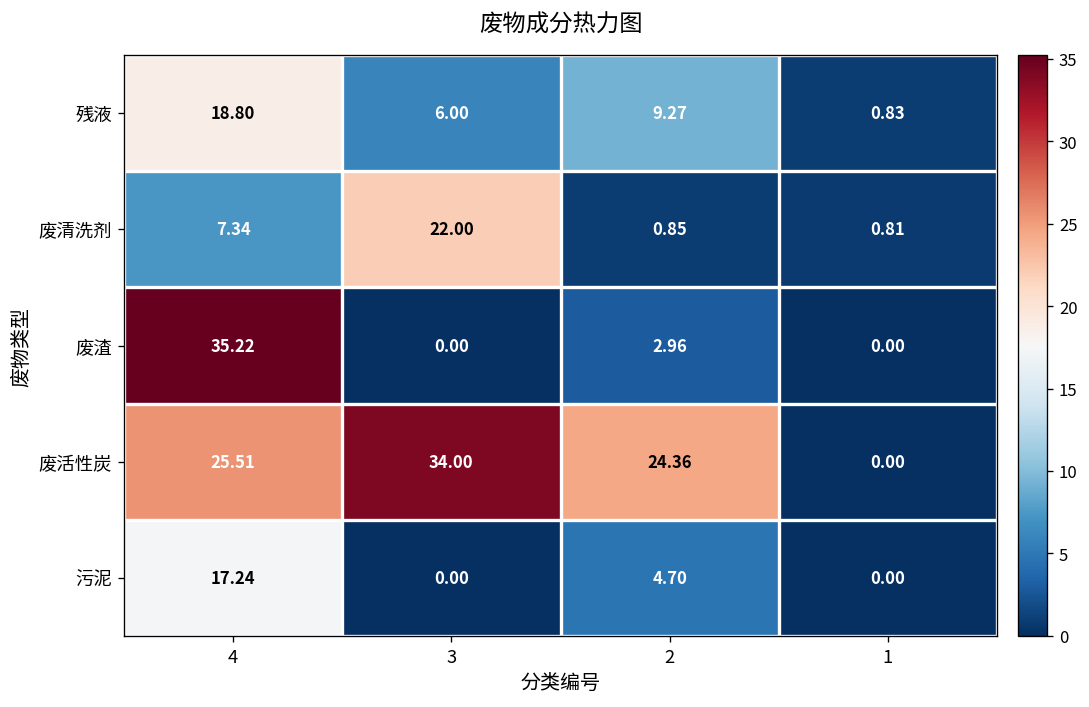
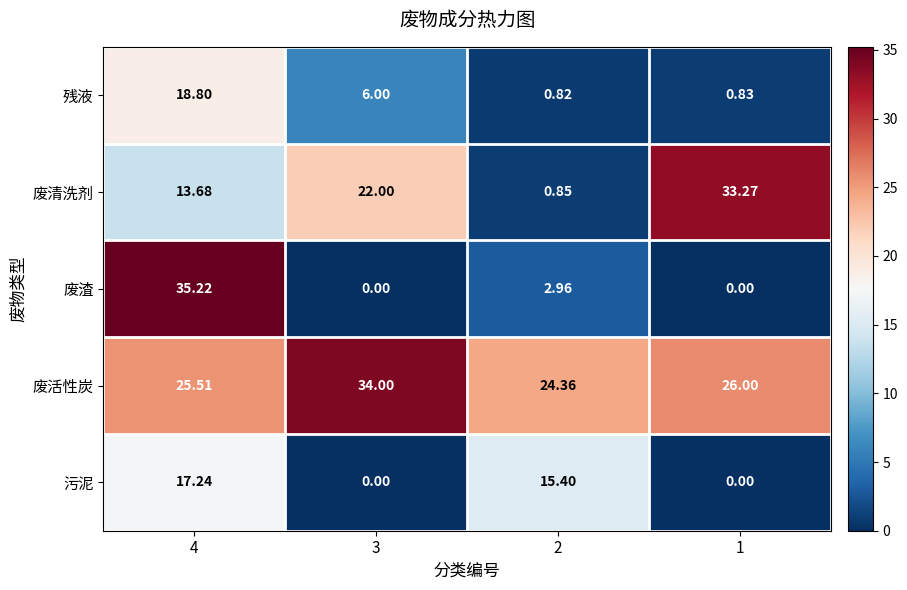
残液, 2: 9.27 -> 0.82
废清洗剂, 4: 7.34 -> 13.68
废清洗剂, 1: 0.81 -> 33.27
废活性炭, 1: 0.00 -> 26.00
污泥, 2: 4.70 -> 15.40
